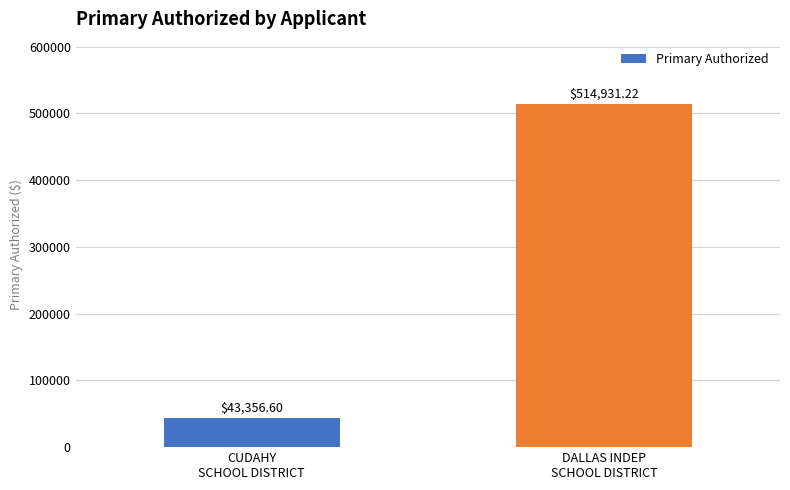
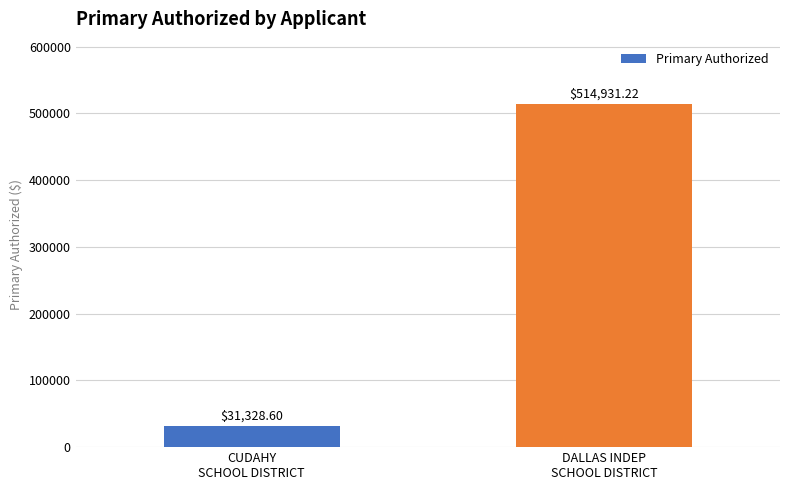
CUDAHY SCHOOL DISTRICT: $43,356.60 -> $31,328.60
